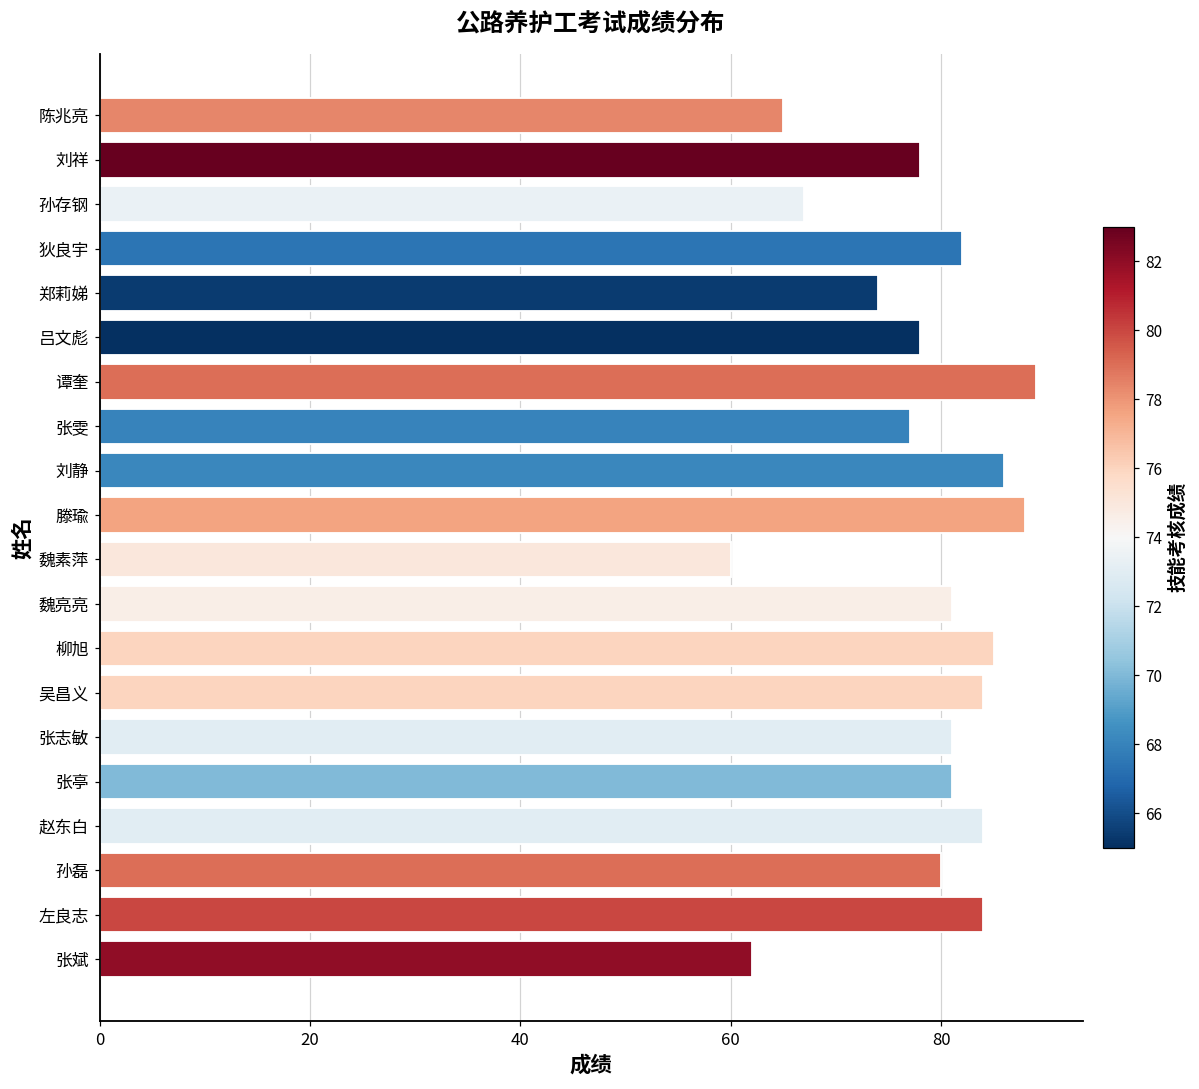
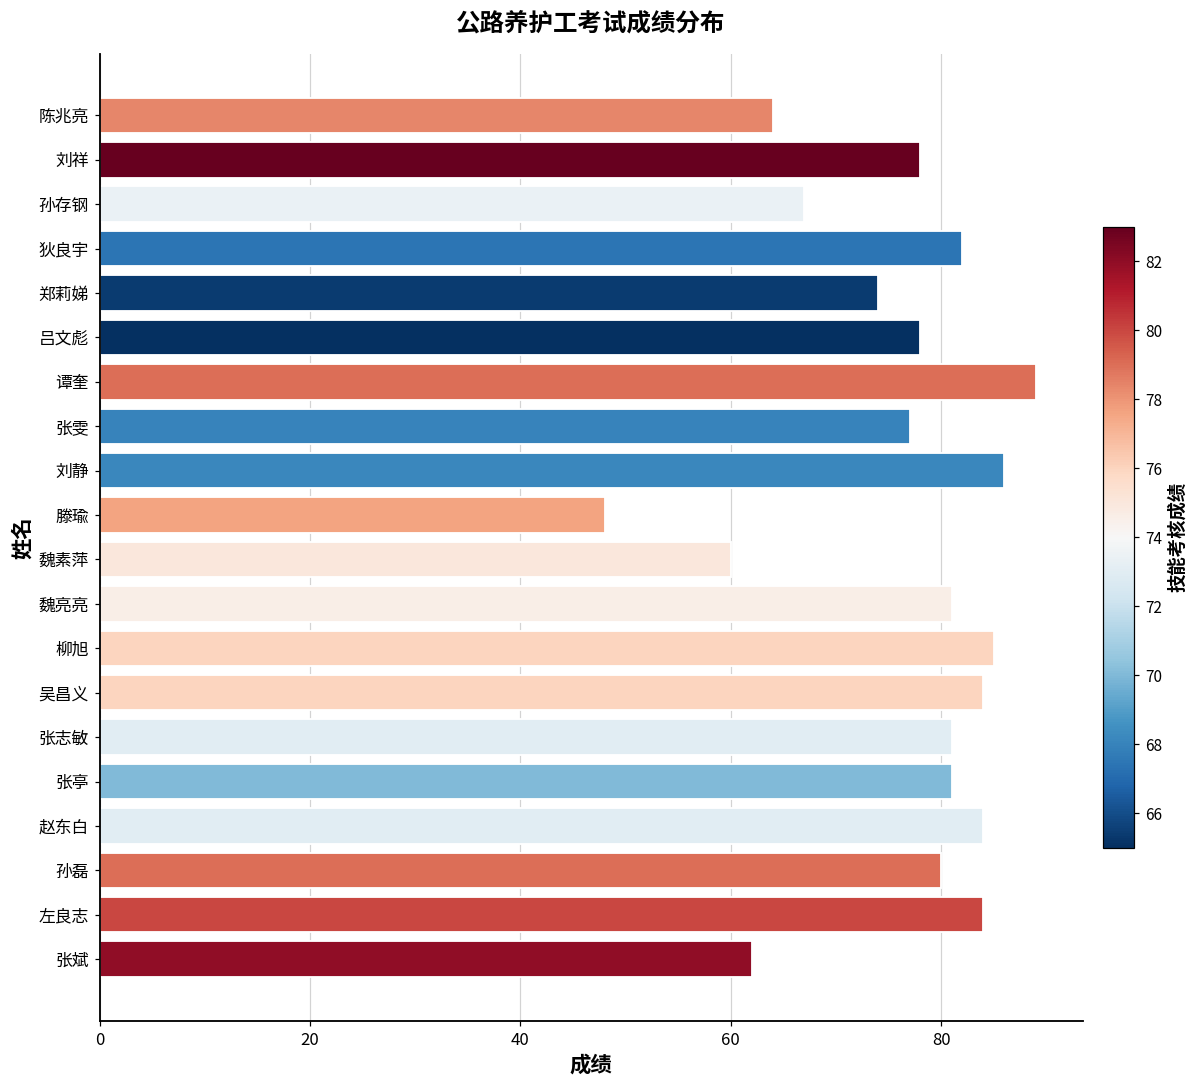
陈兆亮: 65 -> 64
滕瑜: 88 -> 48
